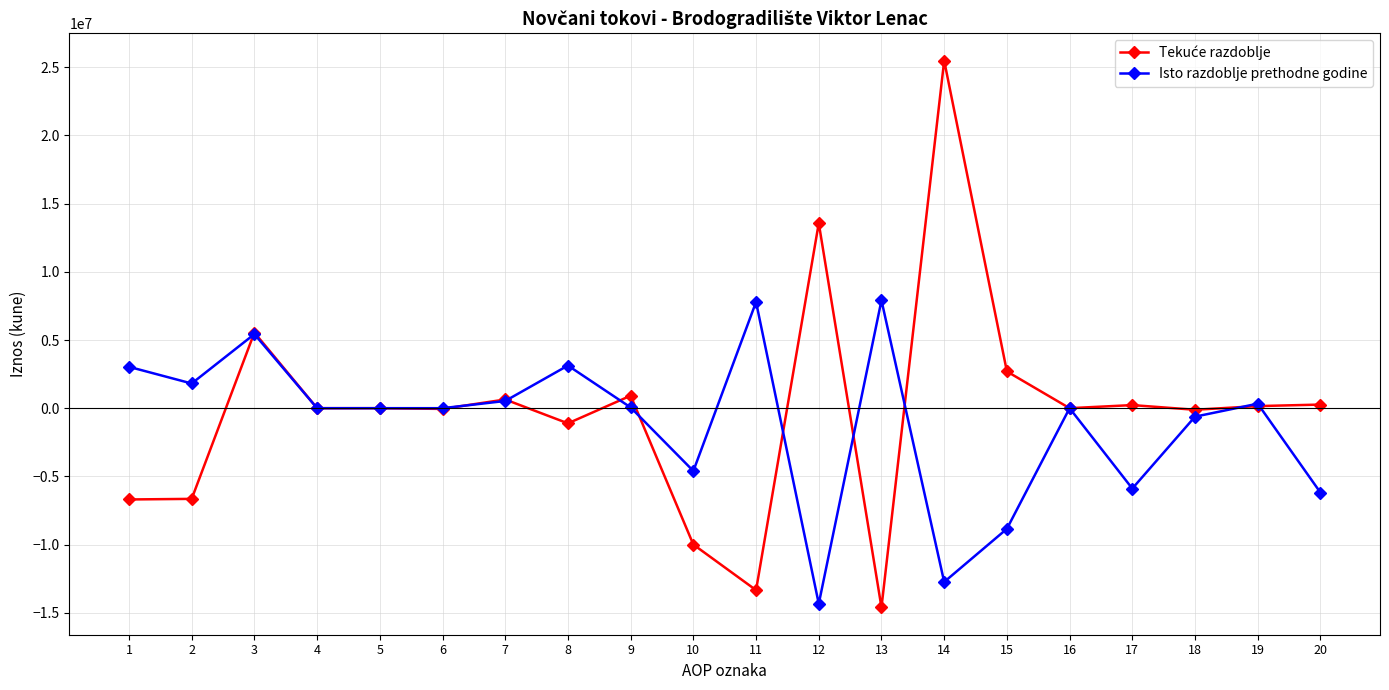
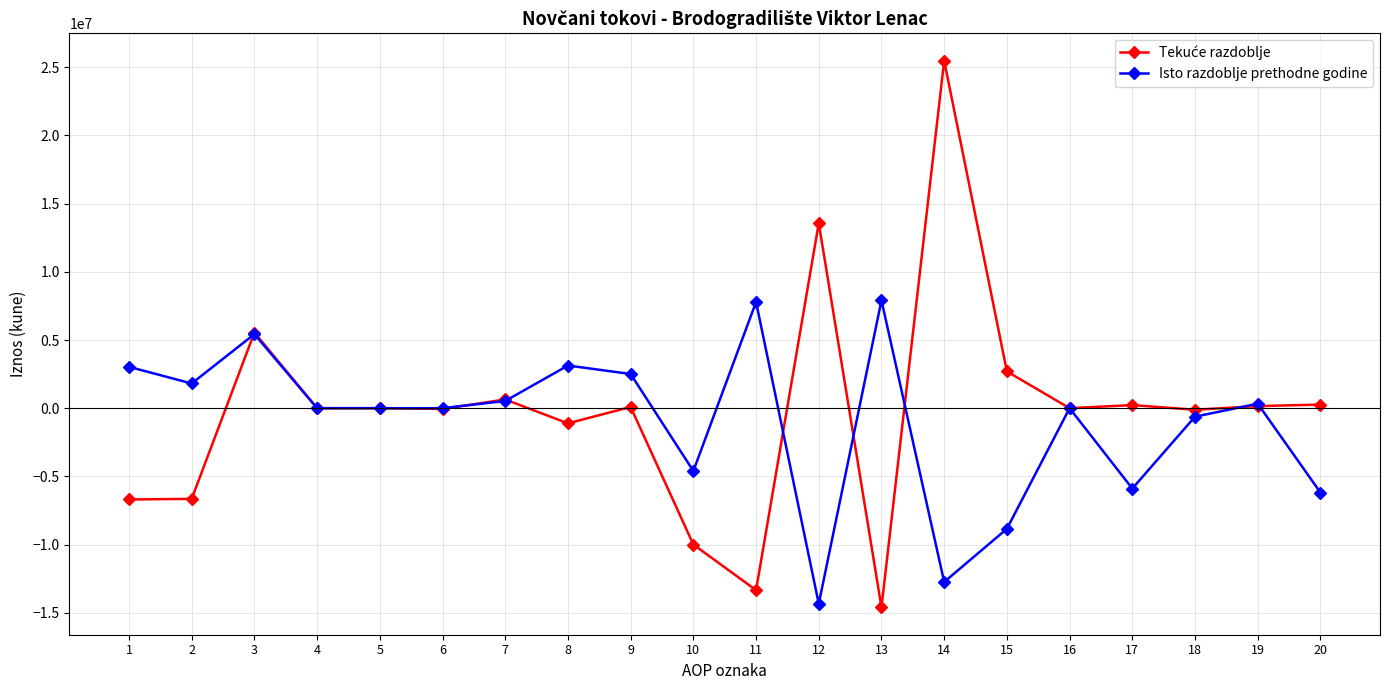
Tekuće razdoblje, 9: 900000 -> 100000
Isto razdoblje prethodne godine, 9: 100000 -> 2500000
